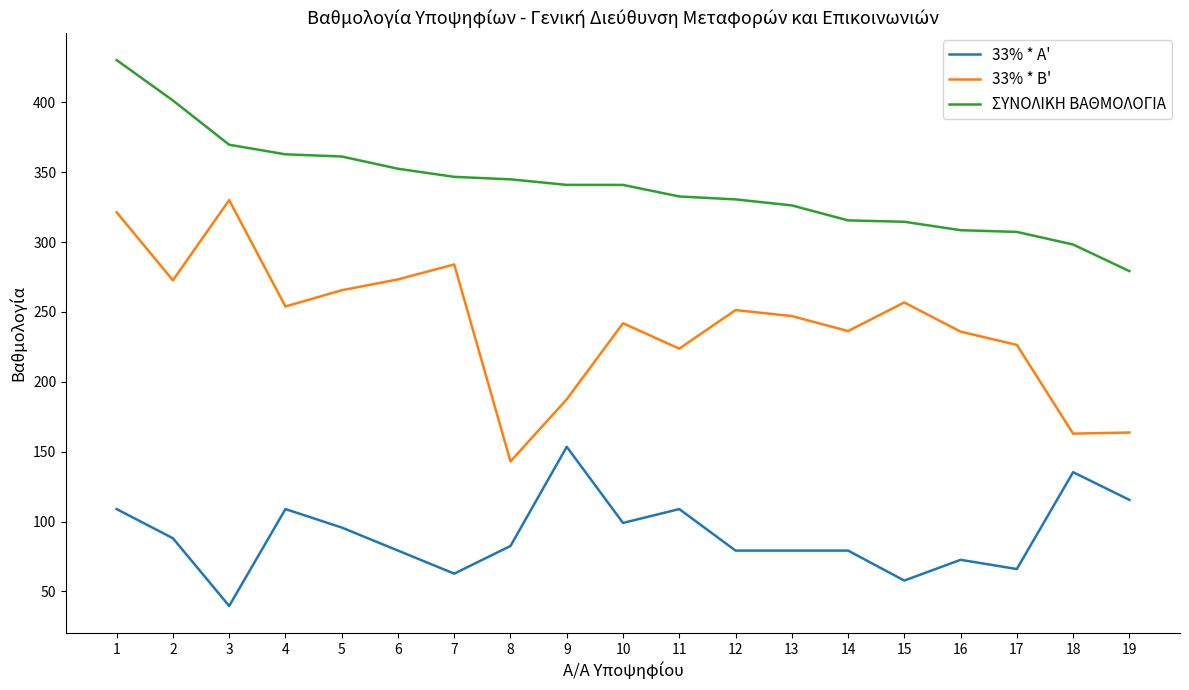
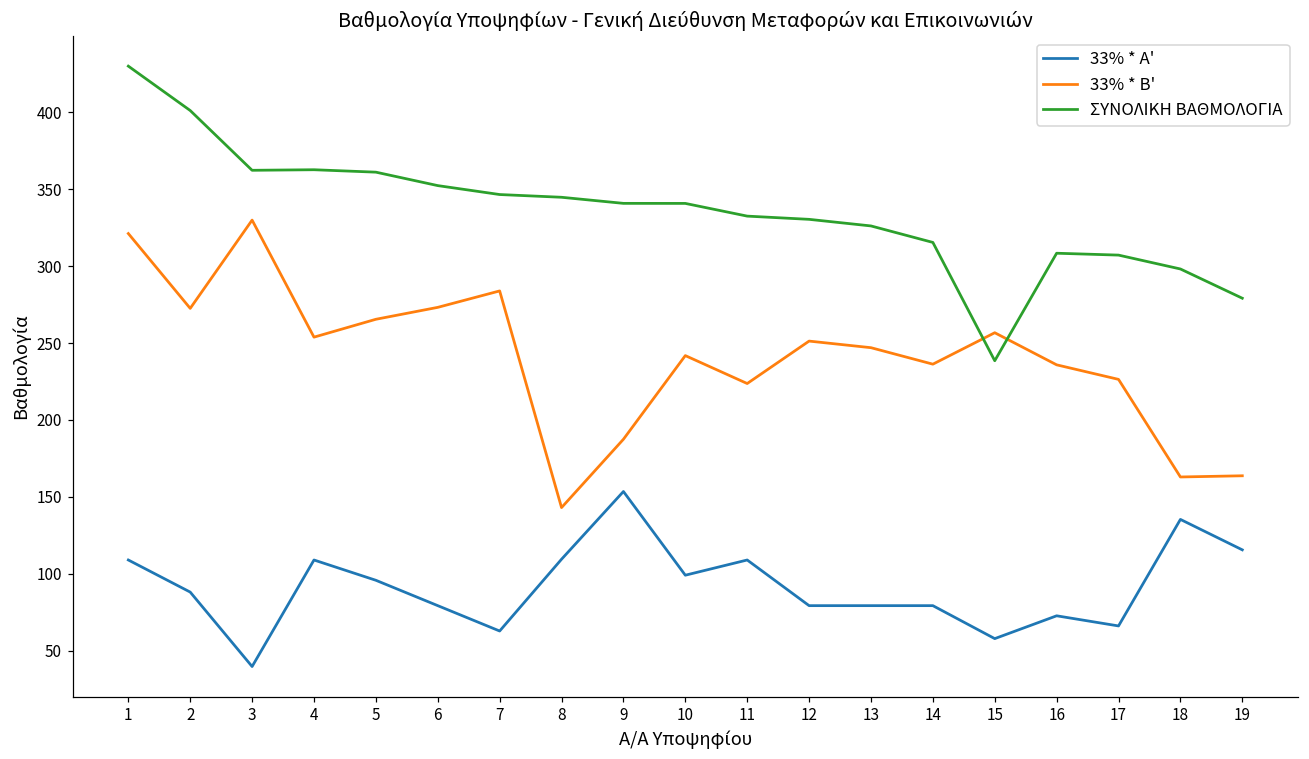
ΣΥΝΟΛΙΚΗ ΒΑΘΜΟΛΟΓΙΑ, 3: 370 -> 362
33% * A', 8: 83 -> 109
ΣΥΝΟΛΙΚΗ ΒΑΘΜΟΛΟΓΙΑ, 15: 314 -> 239
